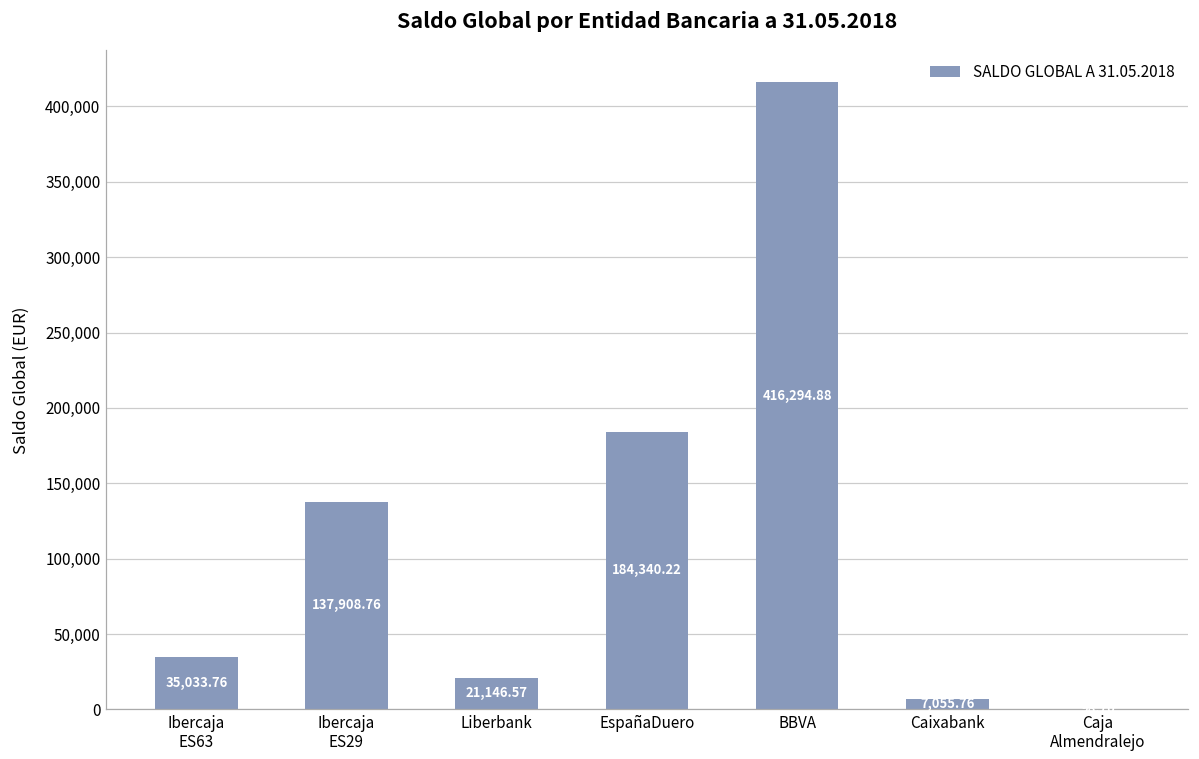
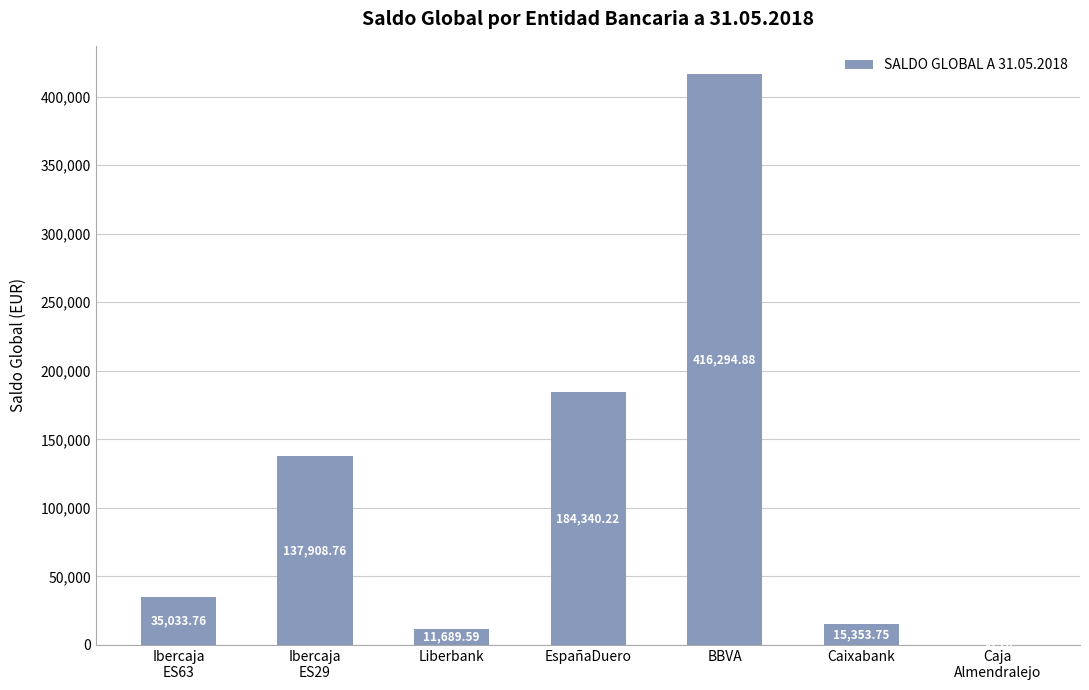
Liberbank: 21,146.57 -> 11,689.59
Caixabank: 7,055.76 -> 15,353.75
